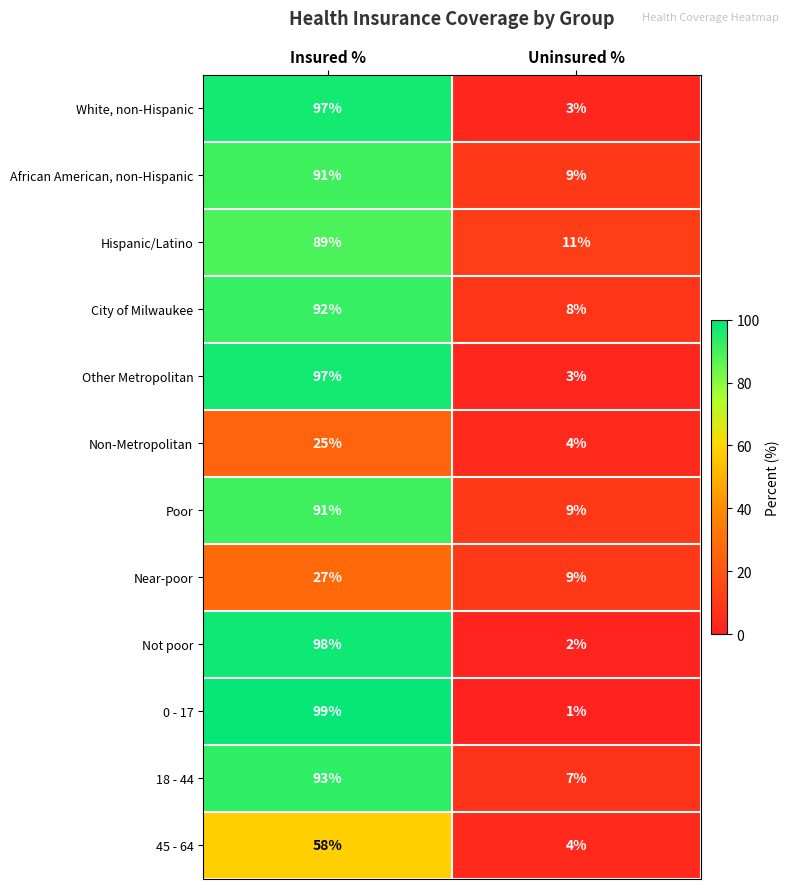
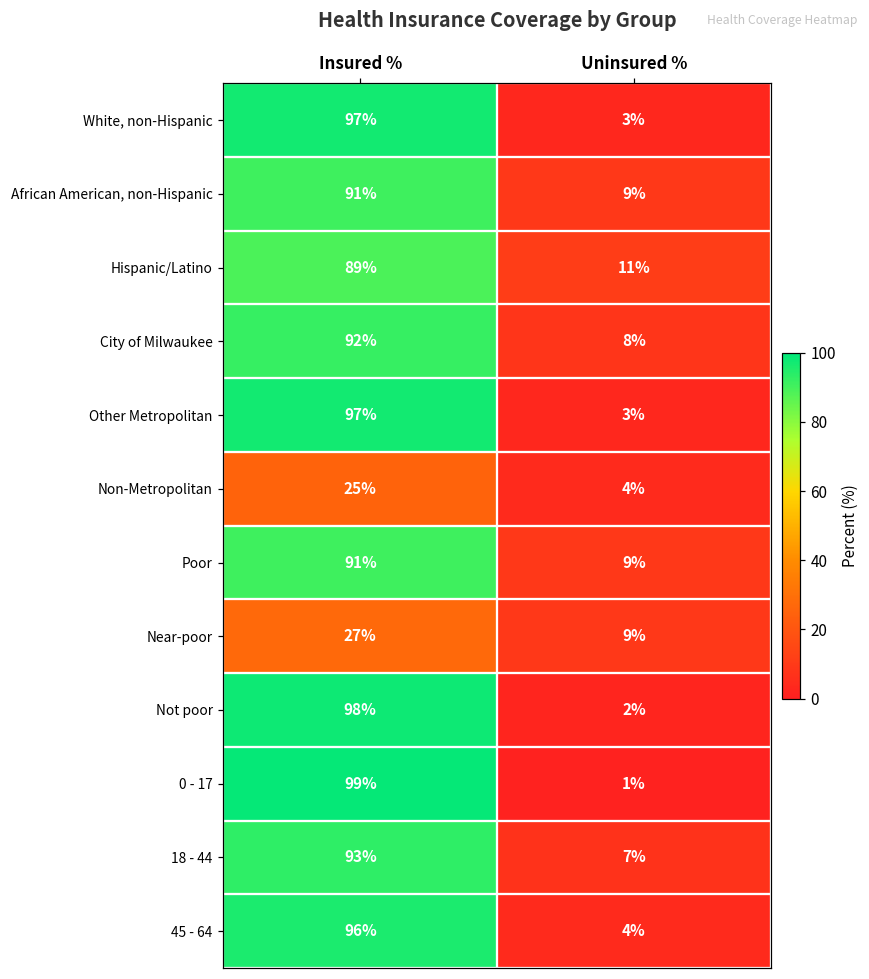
45 - 64, Insured %: 58% -> 96%
